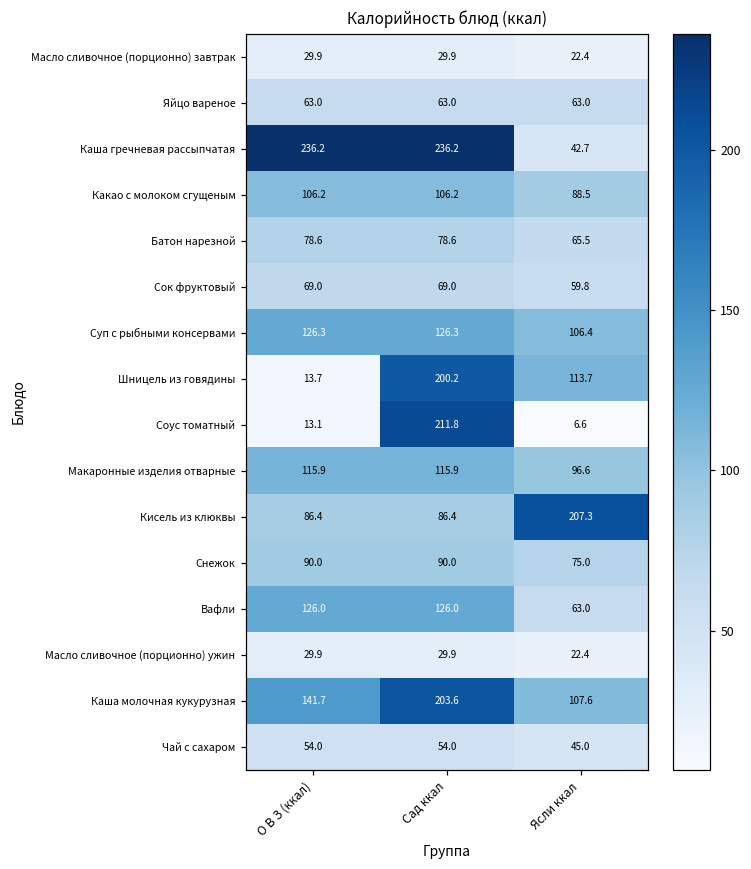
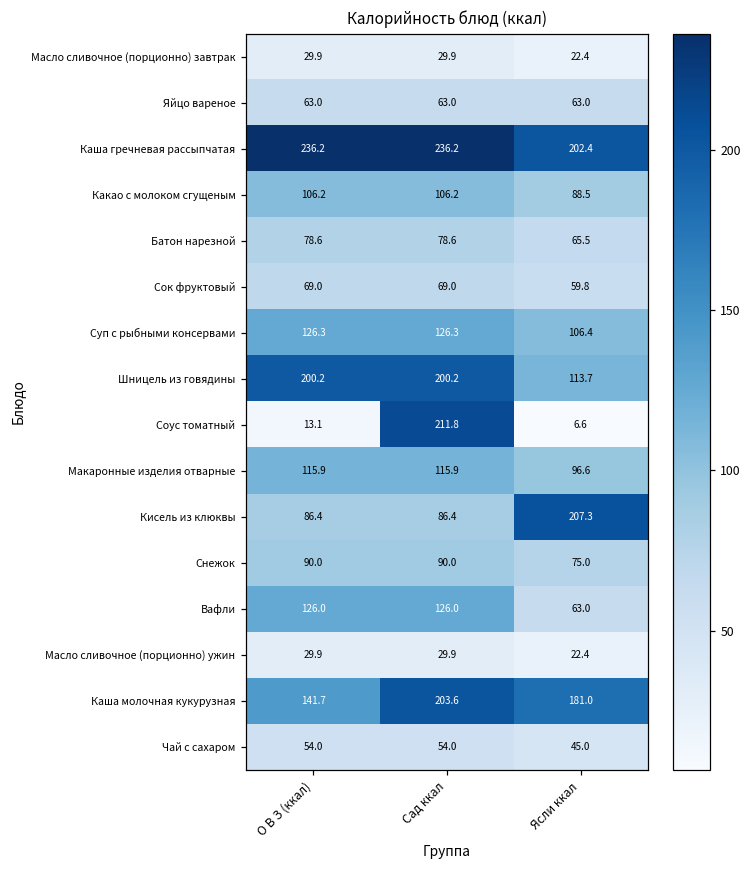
Каша гречневая рассыпчатая, Ясли ккал: 42.7 -> 202.4
Шницель из говядины, О В З (ккал): 13.7 -> 200.2
Каша молочная кукурузная, Ясли ккал: 107.6 -> 181.0
